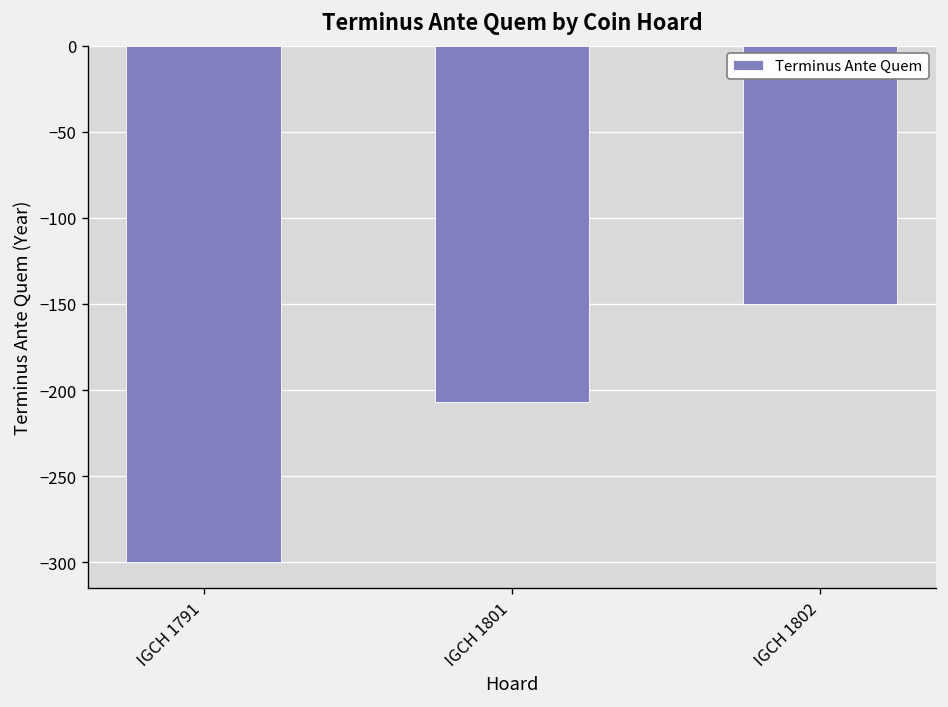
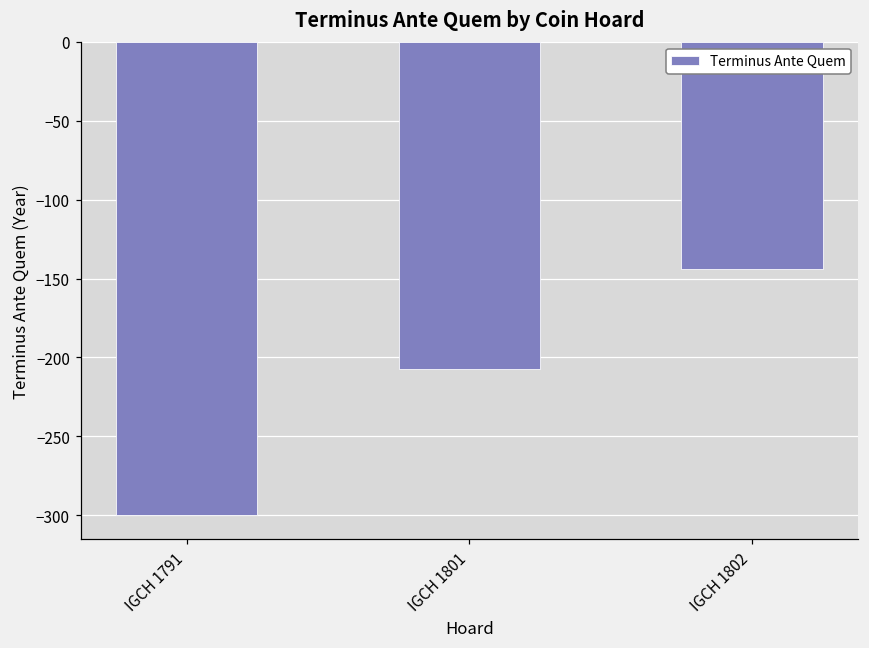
IGCH 1802: -150 -> -144
